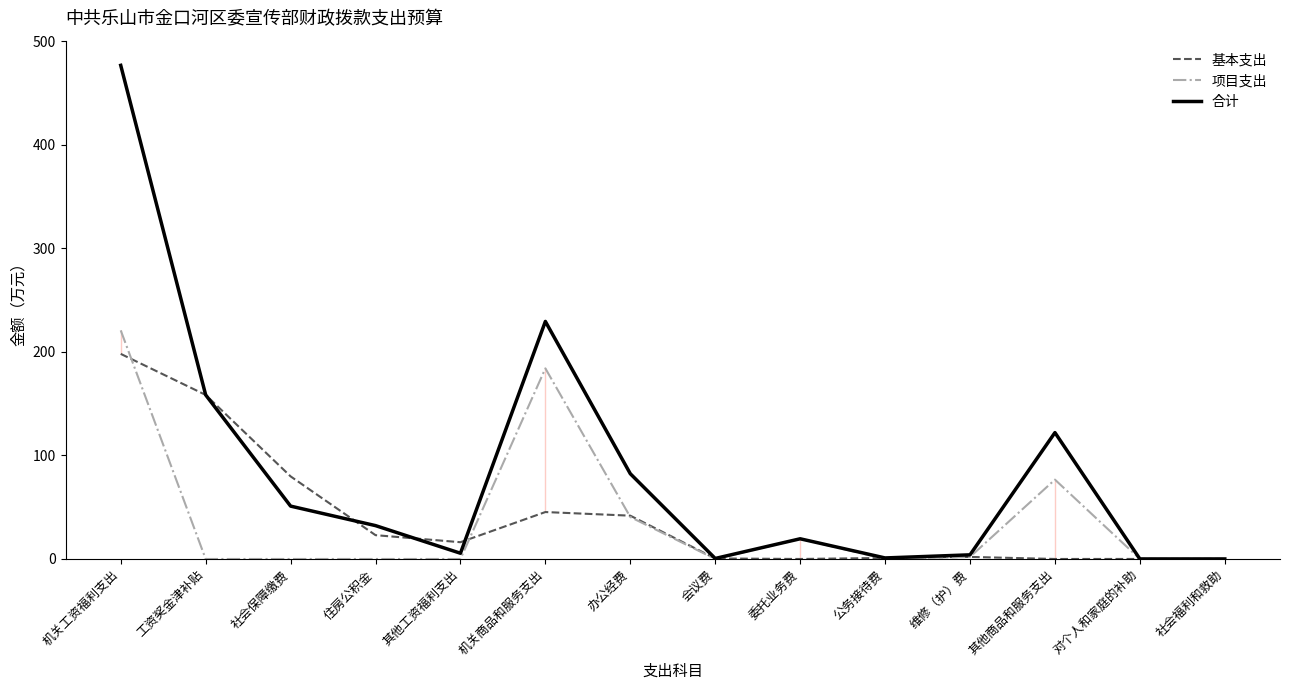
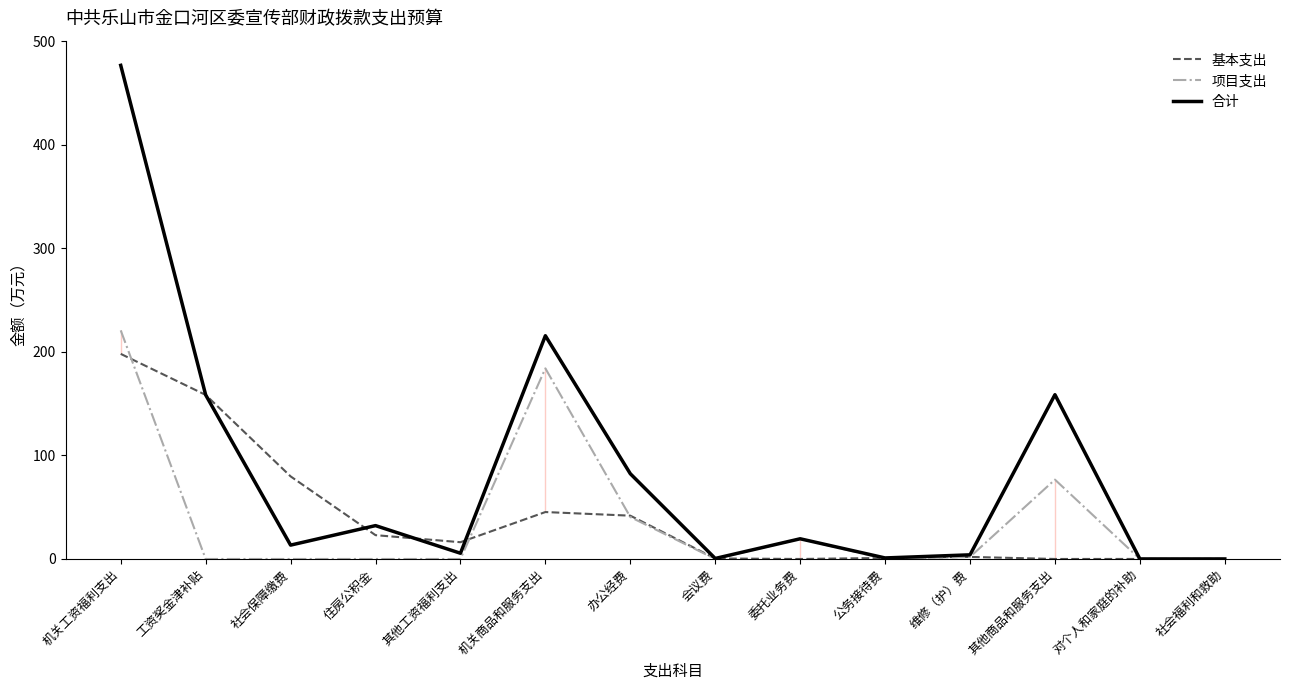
合计, 社会保障缴费: 51 -> 13
合计, 机关商品和服务支出: 229 -> 216
合计, 其他商品和服务支出: 122 -> 159
